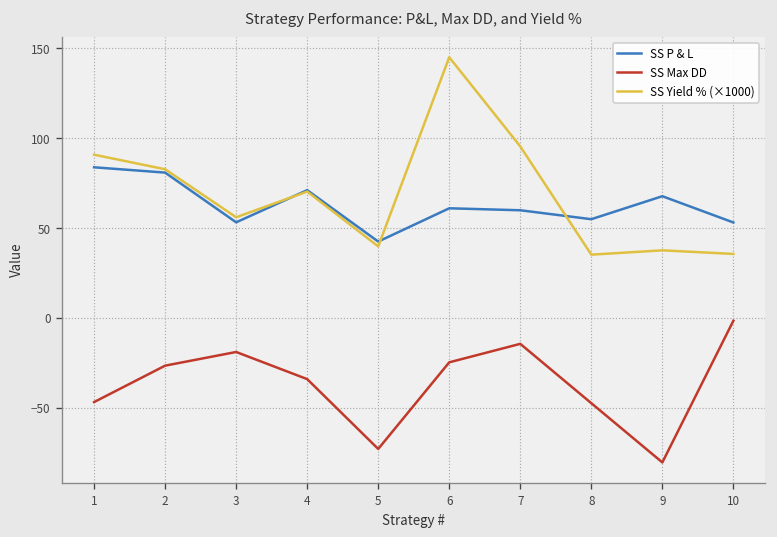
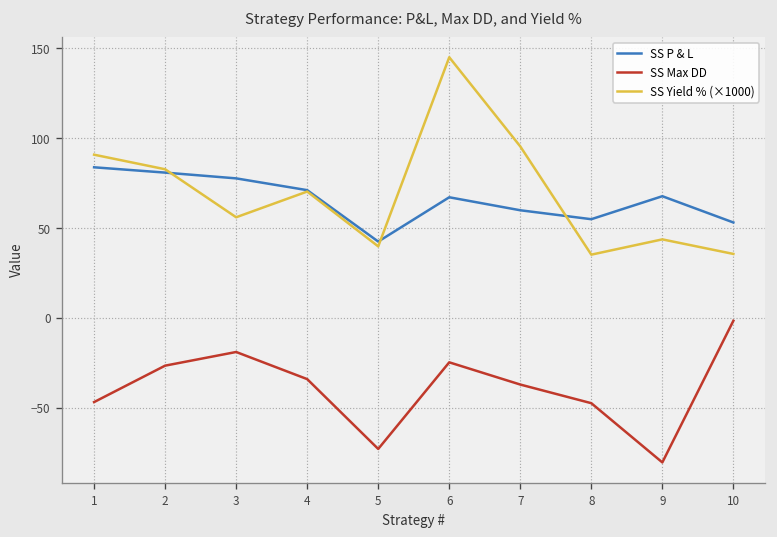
SS P & L, 3: 53 -> 78
SS P & L, 6: 61 -> 67
SS Max DD, 7: -14 -> -37
SS Yield % (×1000), 9: 38 -> 44
